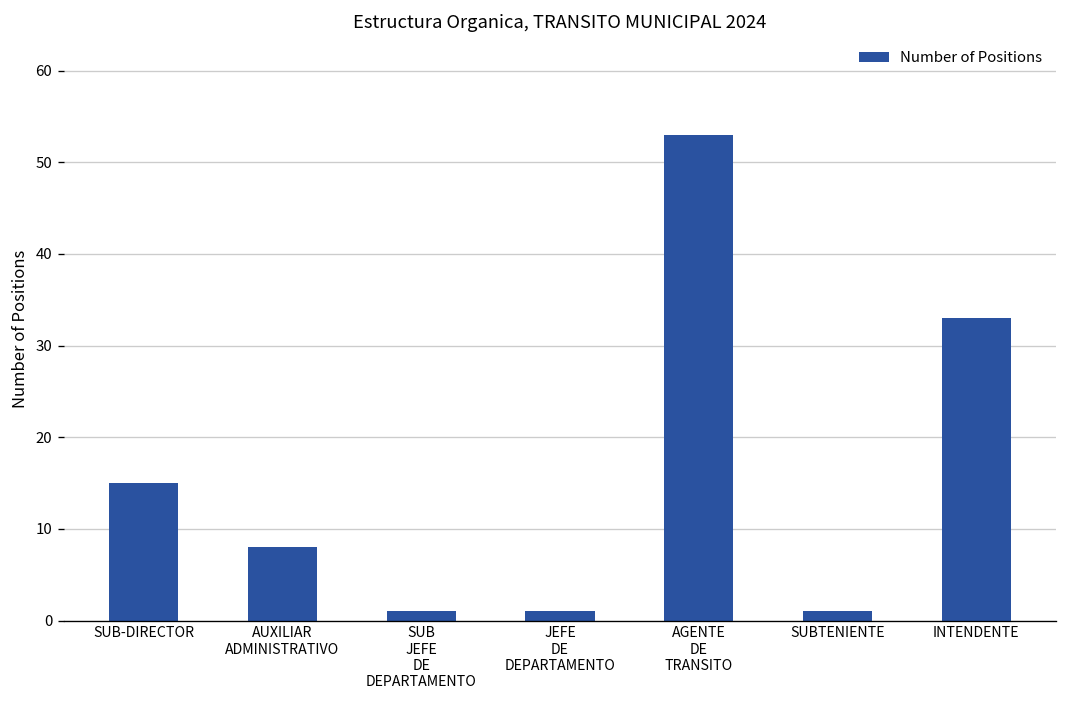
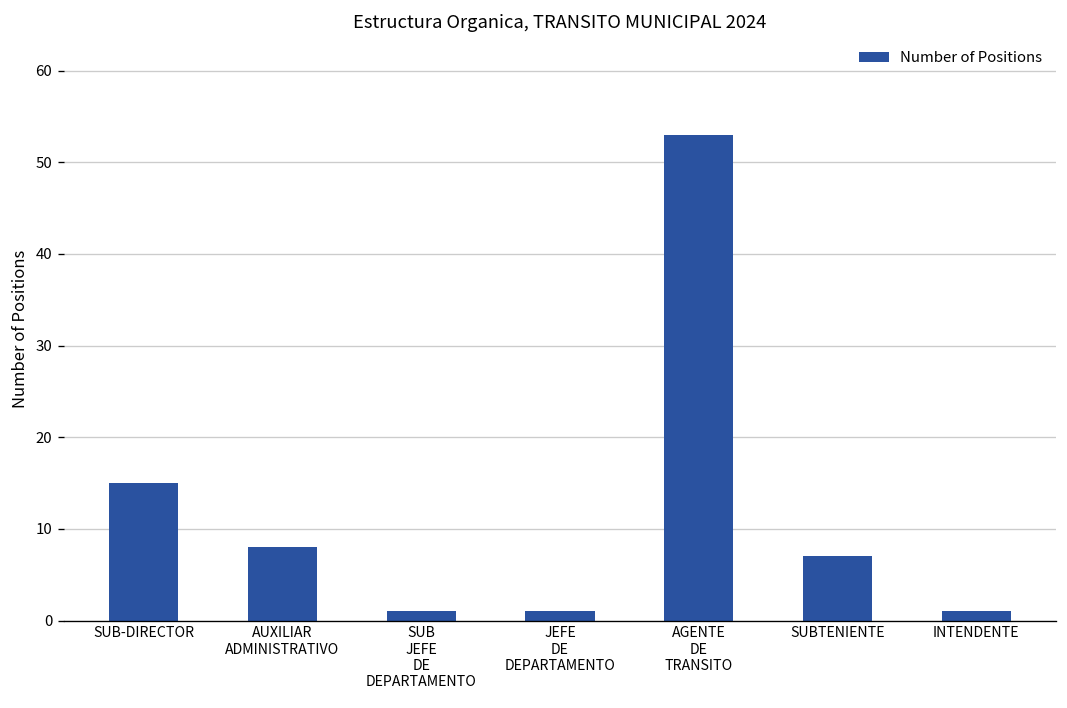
SUBTENIENTE: 1 -> 7
INTENDENTE: 33 -> 1
